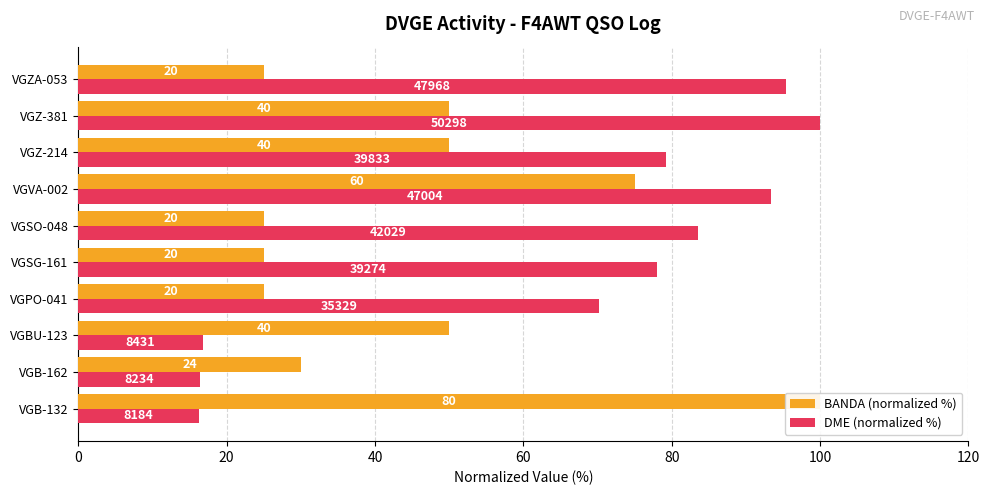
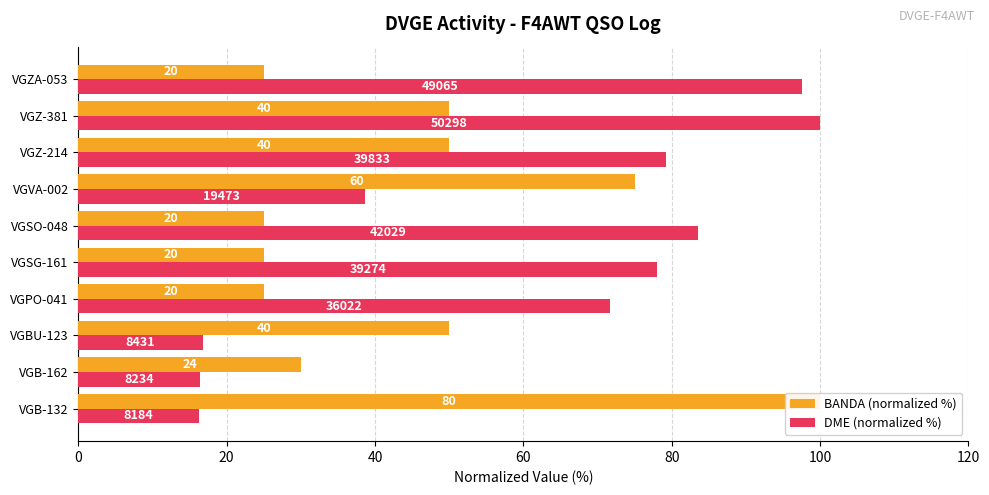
DME (normalized %), VGZA-053: 47968 -> 49065
DME (normalized %), VGVA-002: 47004 -> 19473
DME (normalized %), VGPO-041: 35329 -> 36022
